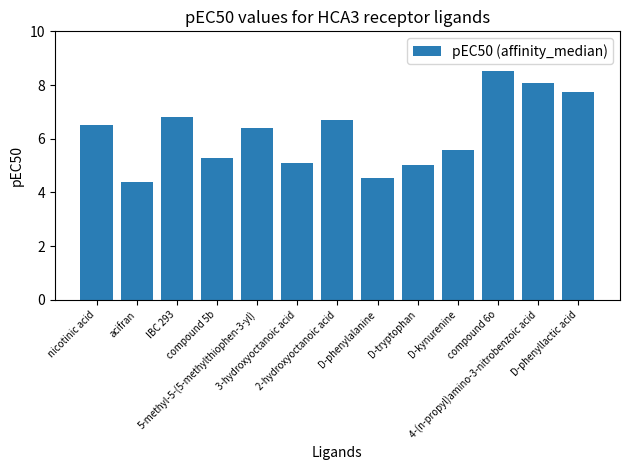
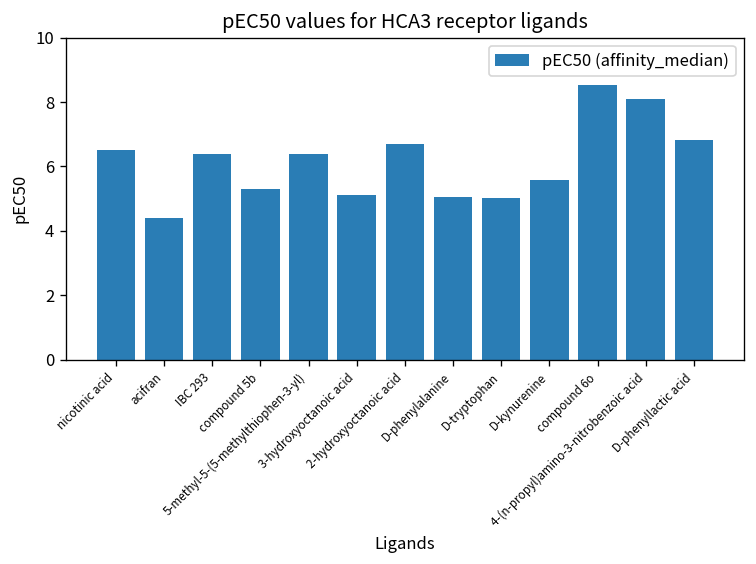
IBC 293: 6.8 -> 6.4
D-phenylalanine: 4.6 -> 5.0
D-phenyllactic acid: 7.7 -> 6.8
